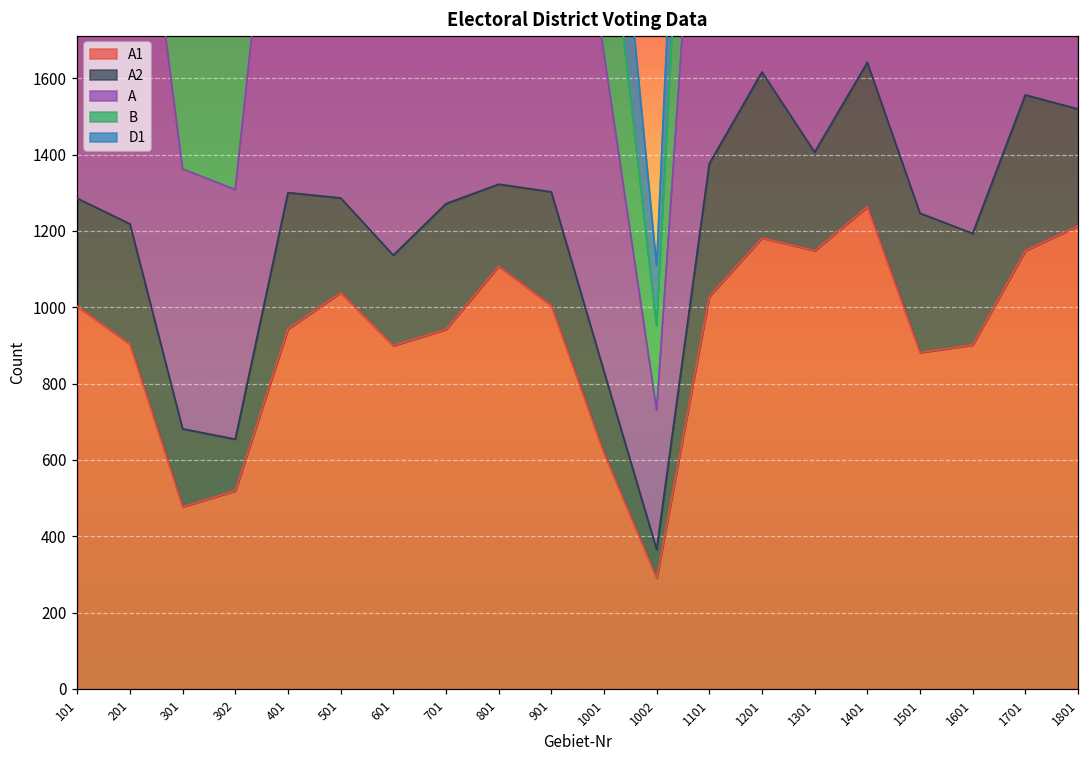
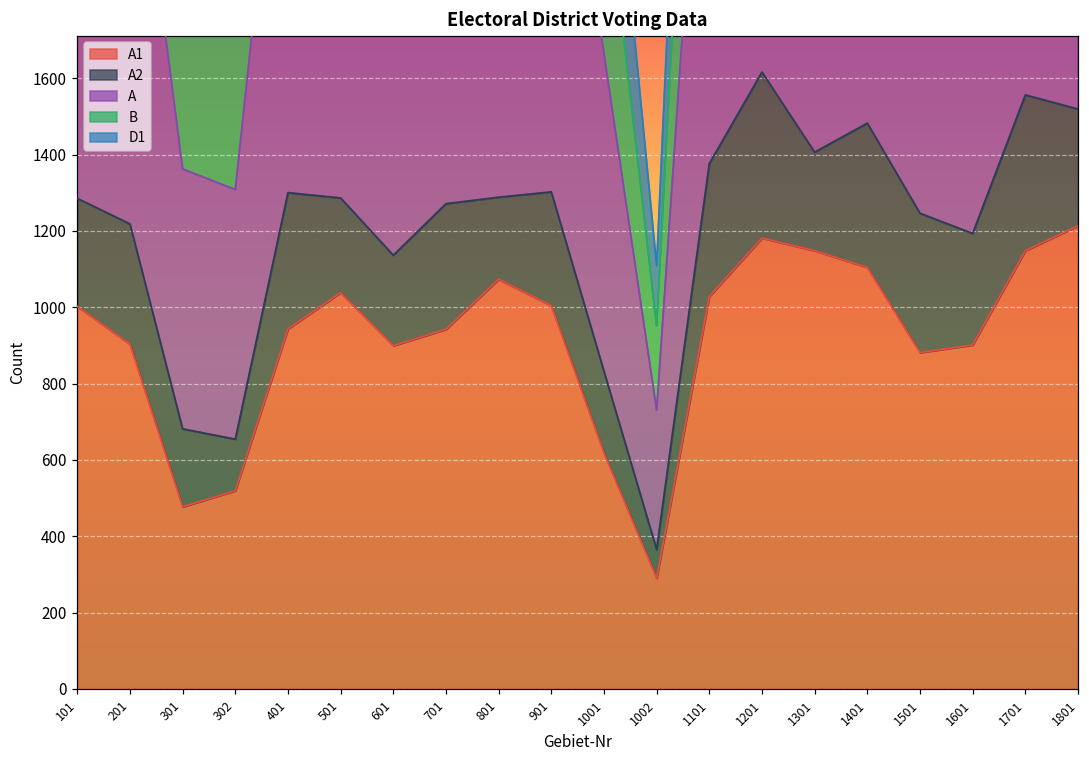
A1, 801: 1110 -> 1070
A1, 1401: 1260 -> 1100
